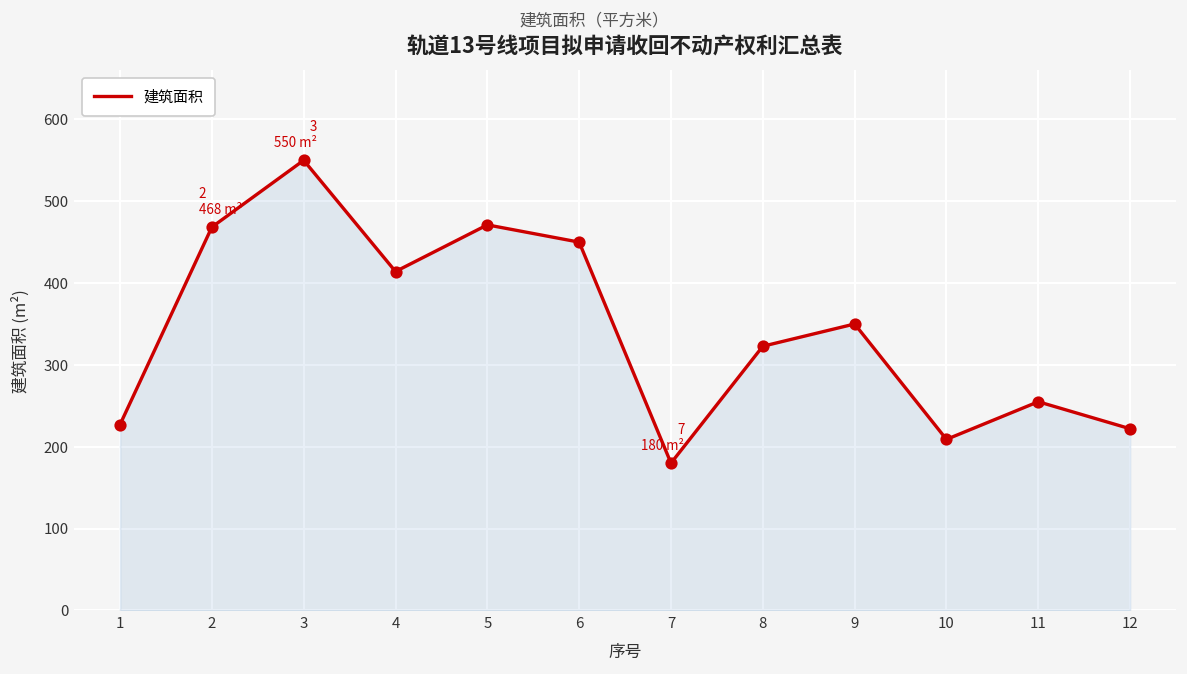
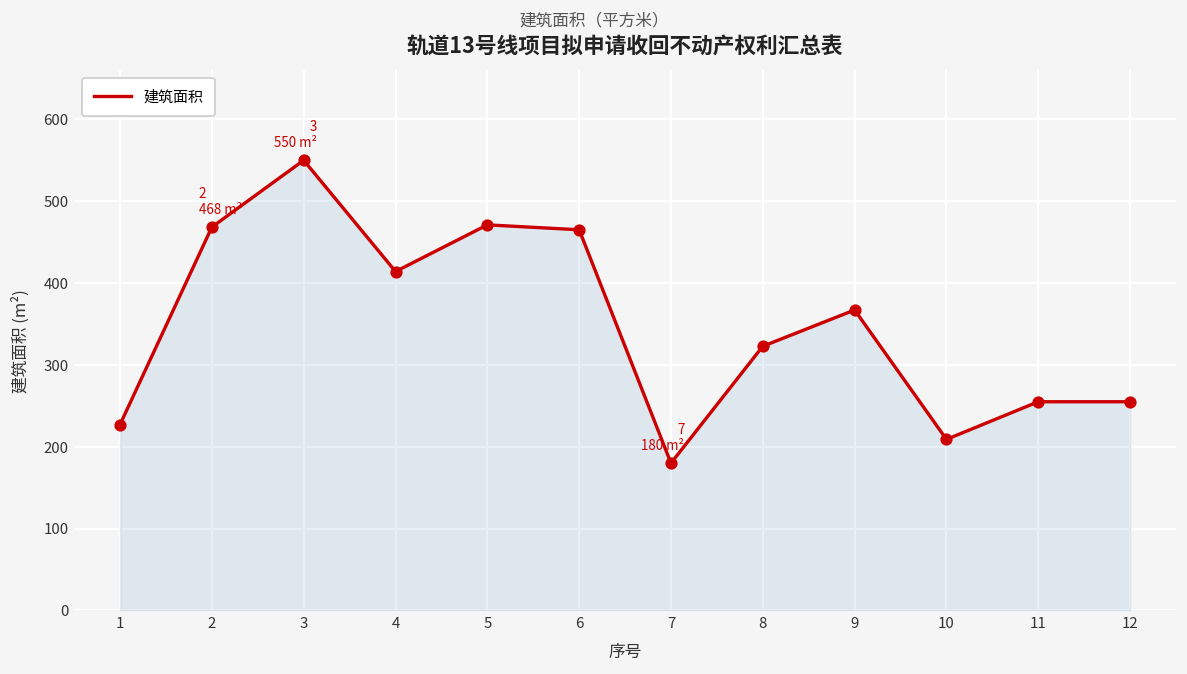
6: 450 -> 470
9: 350 -> 370
12: 220 -> 260
